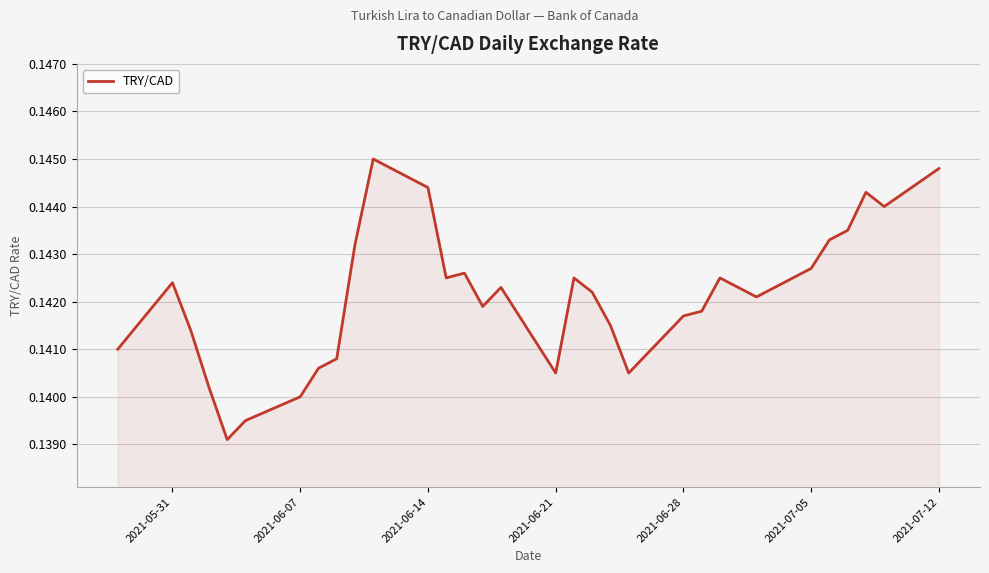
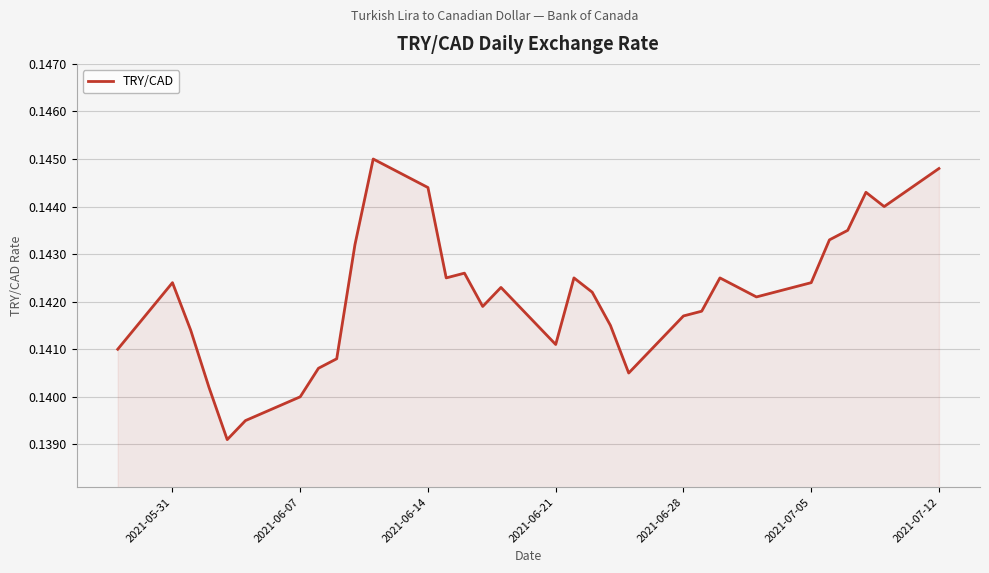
2021-06-21: 0.1405 -> 0.1411
2021-07-05: 0.1427 -> 0.1424
